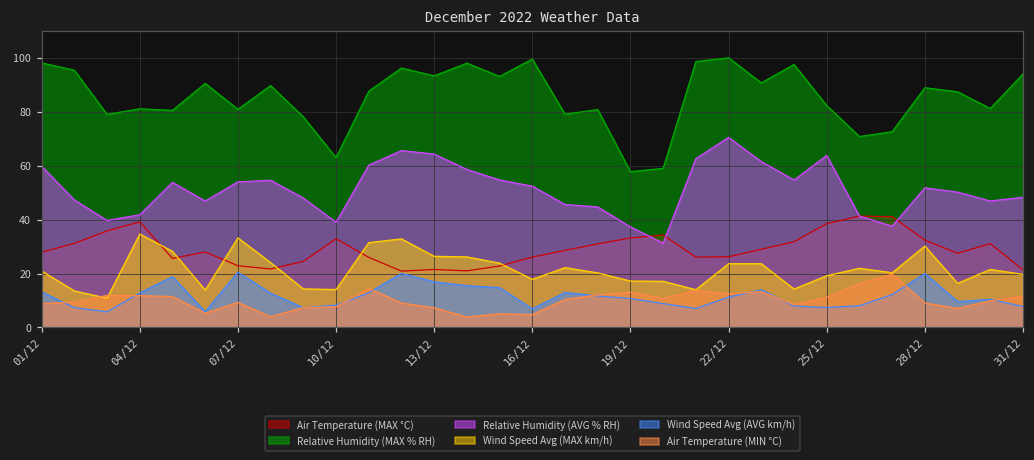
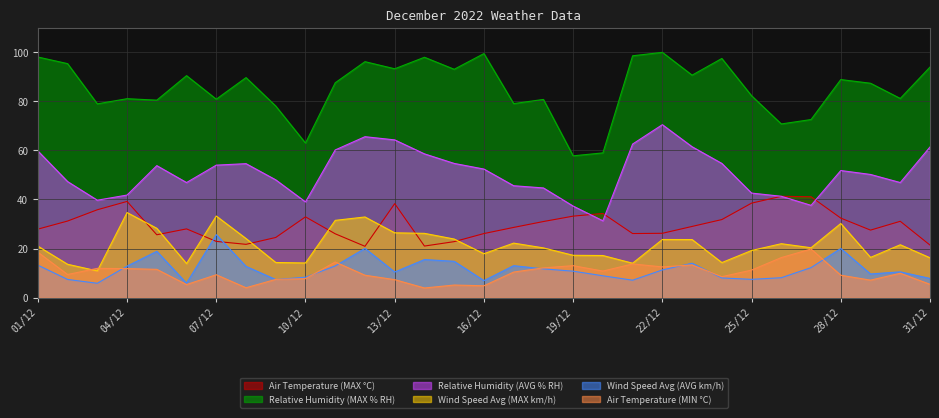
Air Temperature (MIN °C), 01/12: 9 -> 19
Wind Speed Avg (AVG km/h), 07/12: 20 -> 26
Air Temperature (MAX °C), 13/12: 22 -> 38
Wind Speed Avg (AVG km/h), 13/12: 17 -> 10
Relative Humidity (AVG % RH), 25/12: 64 -> 43
Relative Humidity (AVG % RH), 31/12: 48 -> 61
Wind Speed Avg (MAX km/h), 31/12: 20 -> 16
Air Temperature (MIN °C), 31/12: 12 -> 5
